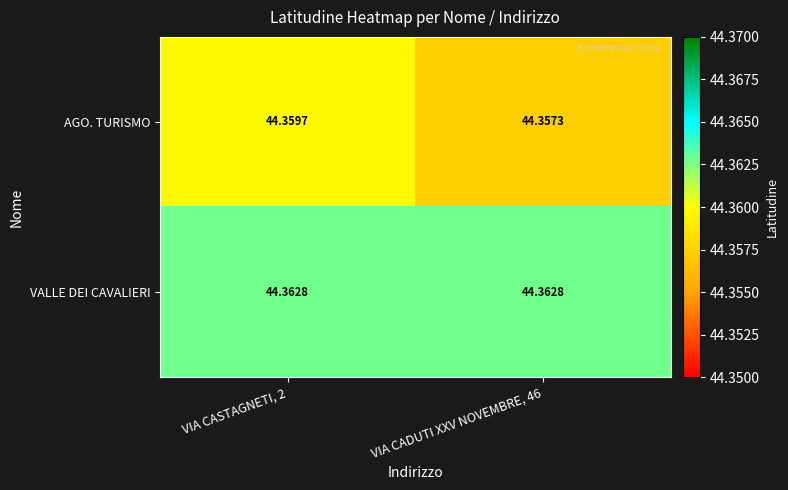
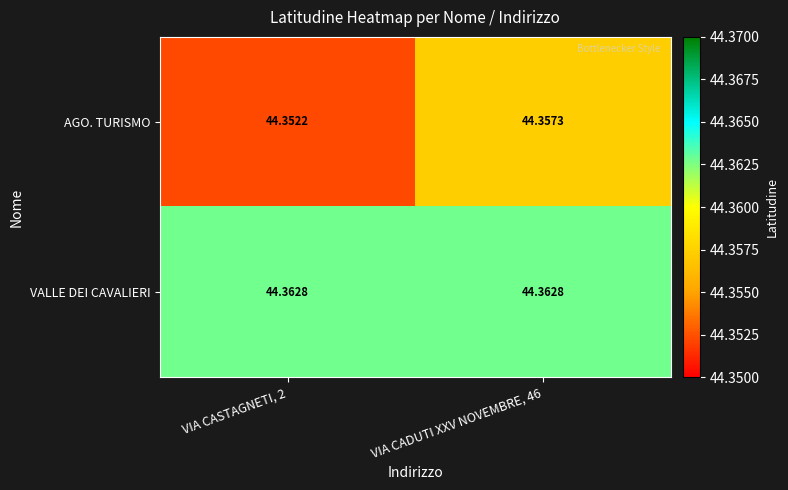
AGO. TURISMO, VIA CASTAGNETI, 2: 44.3597 -> 44.3522
